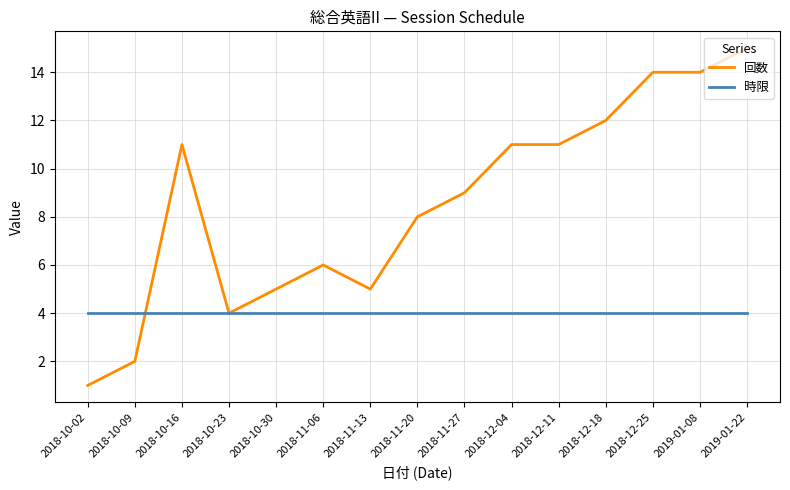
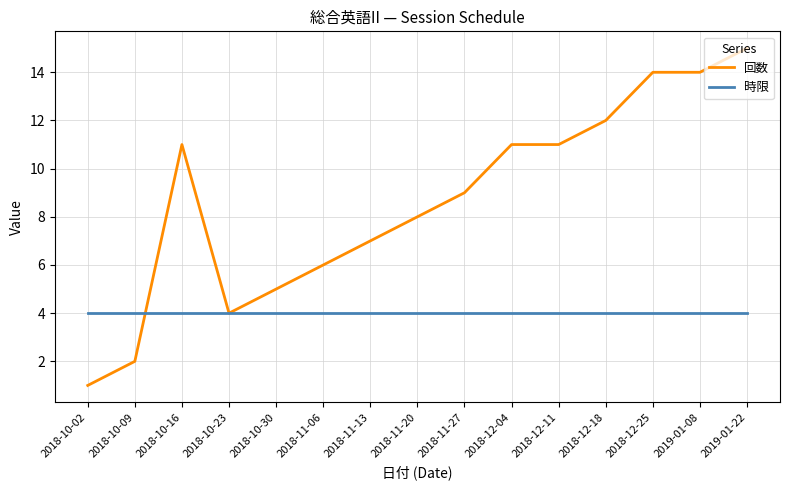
回数, 2018-11-13: 5 -> 7
